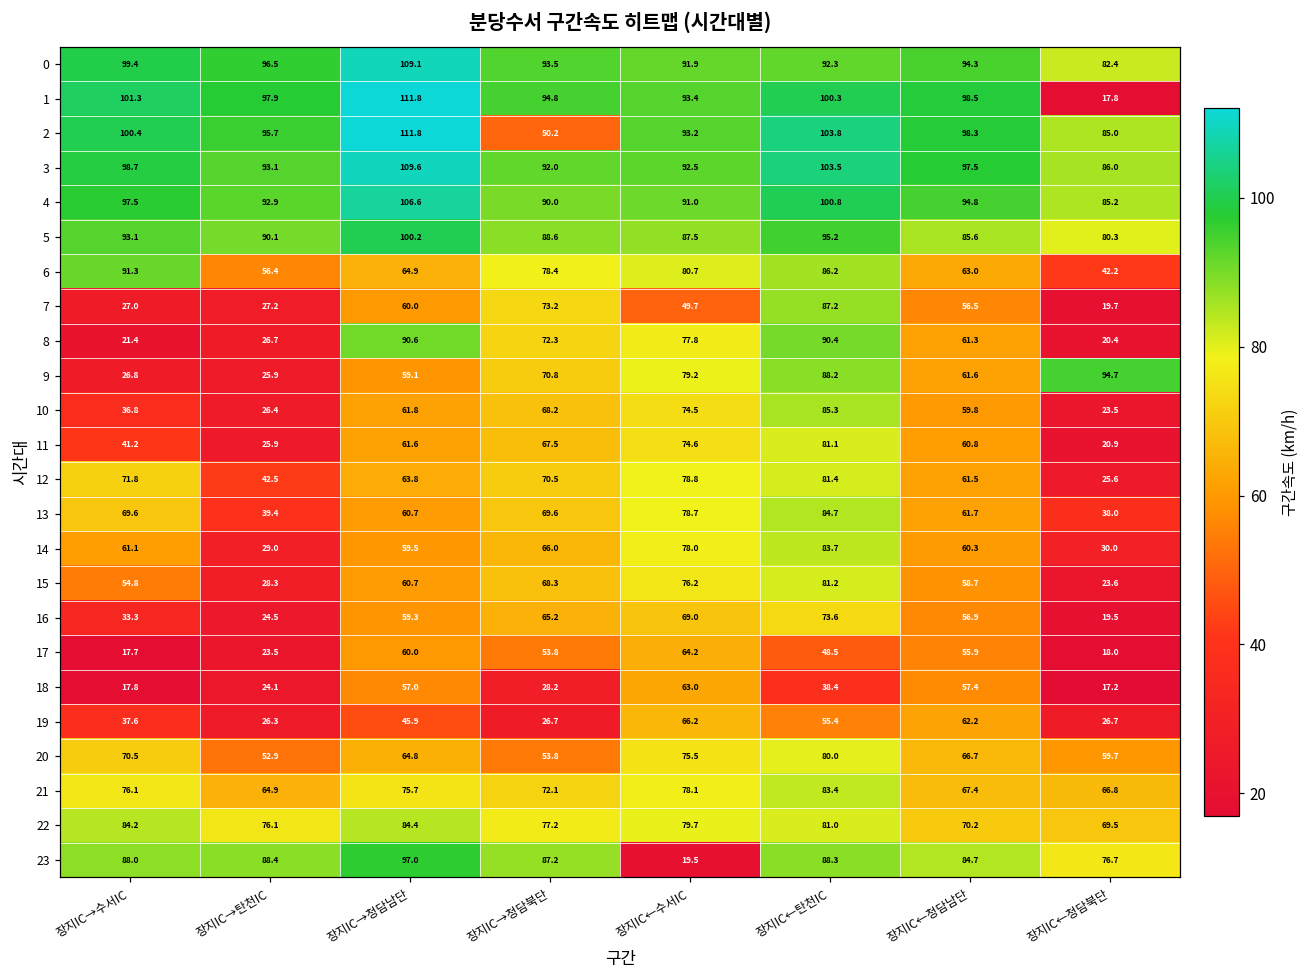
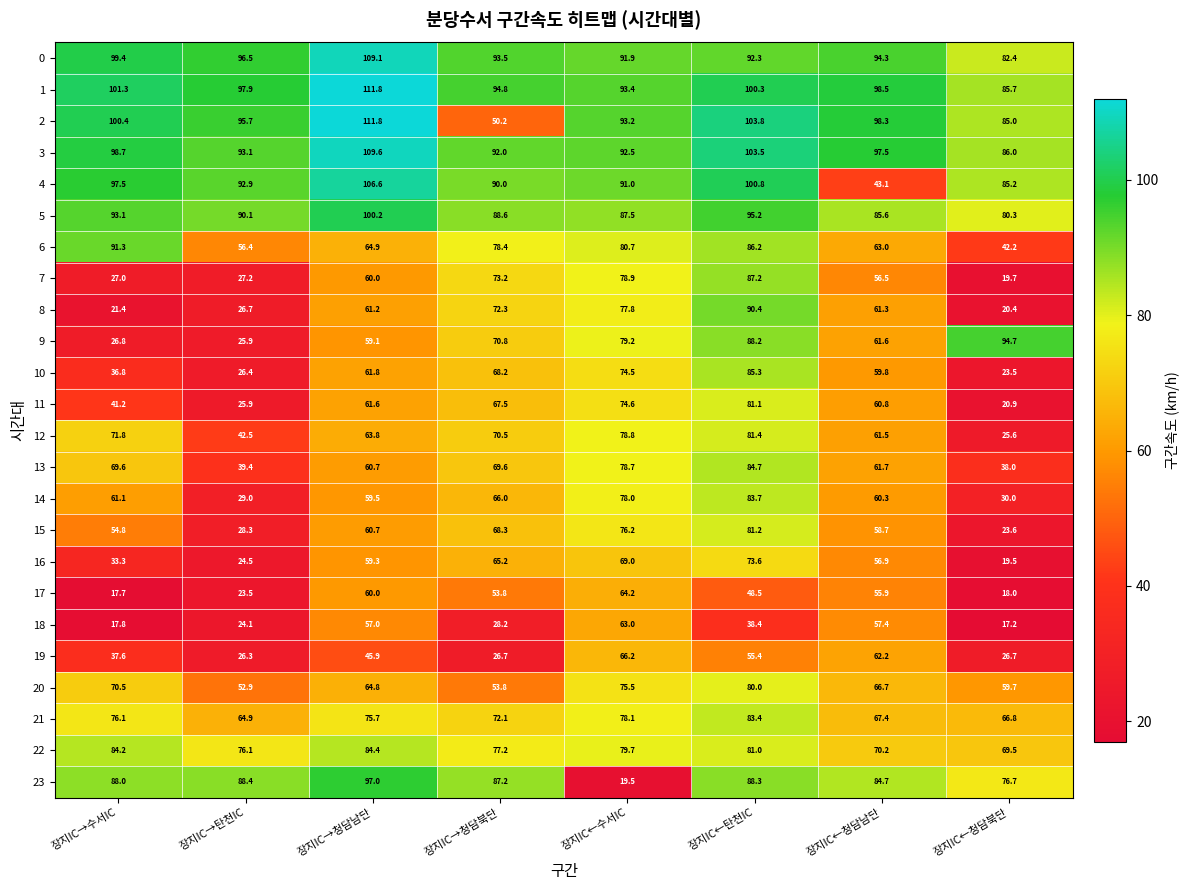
1, 장지IC←청담북단: 17.8 -> 85.7
4, 장지IC←청담남단: 94.8 -> 43.1
7, 장지IC←수서IC: 49.7 -> 78.9
8, 장지IC→청담남단: 90.6 -> 61.2
